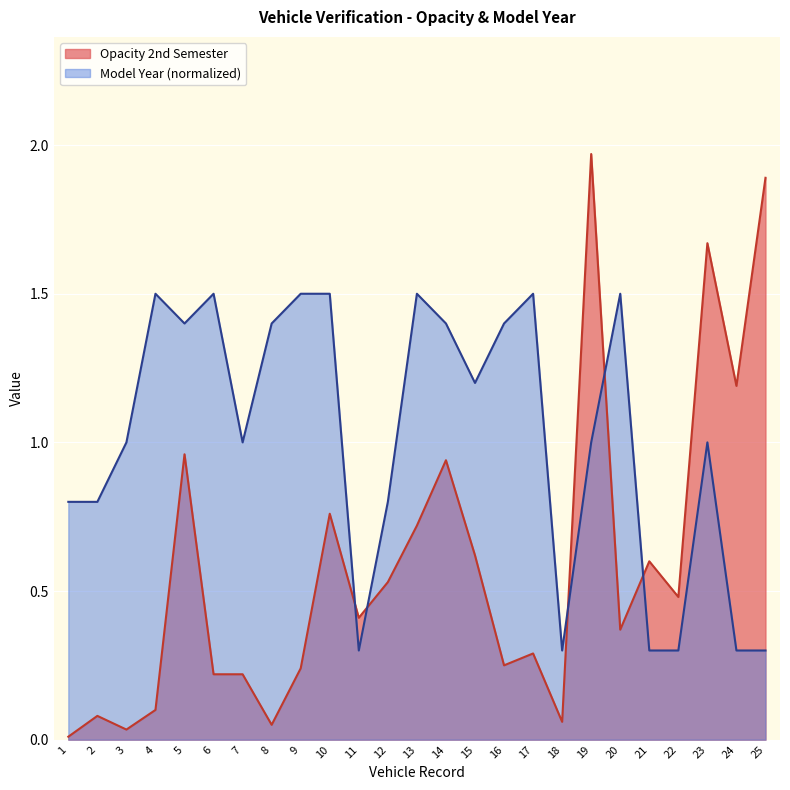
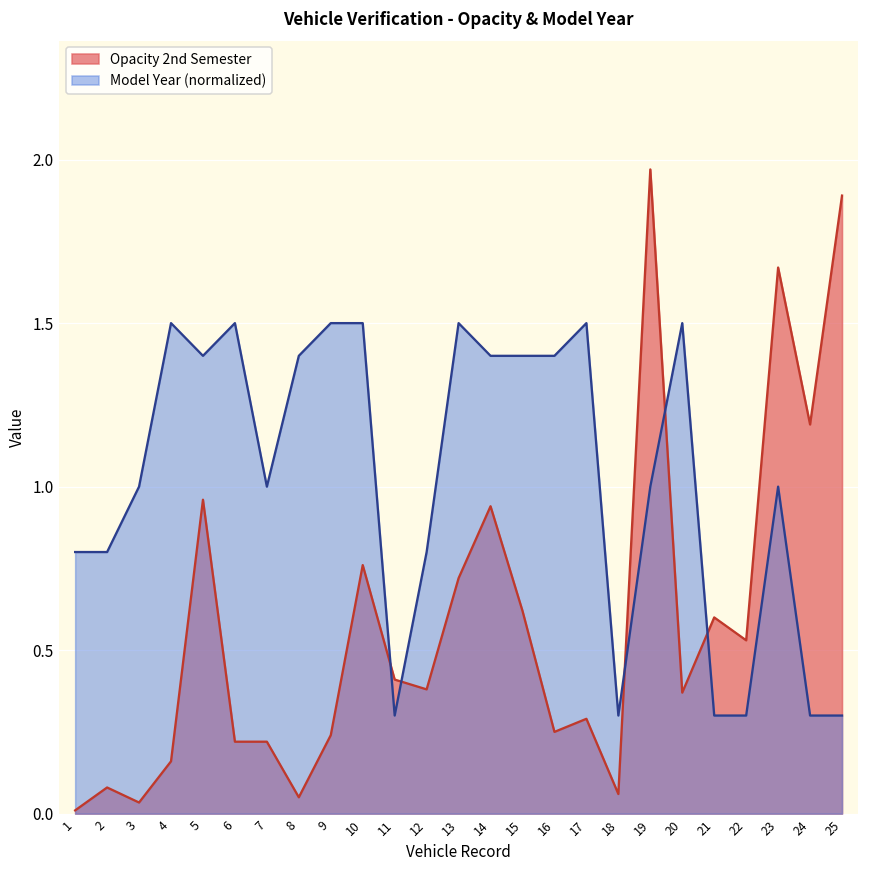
Opacity 2nd Semester, 4: 0.10 -> 0.16
Opacity 2nd Semester, 12: 0.53 -> 0.38
Model Year (normalized), 15: 1.20 -> 1.40
Opacity 2nd Semester, 22: 0.48 -> 0.53
